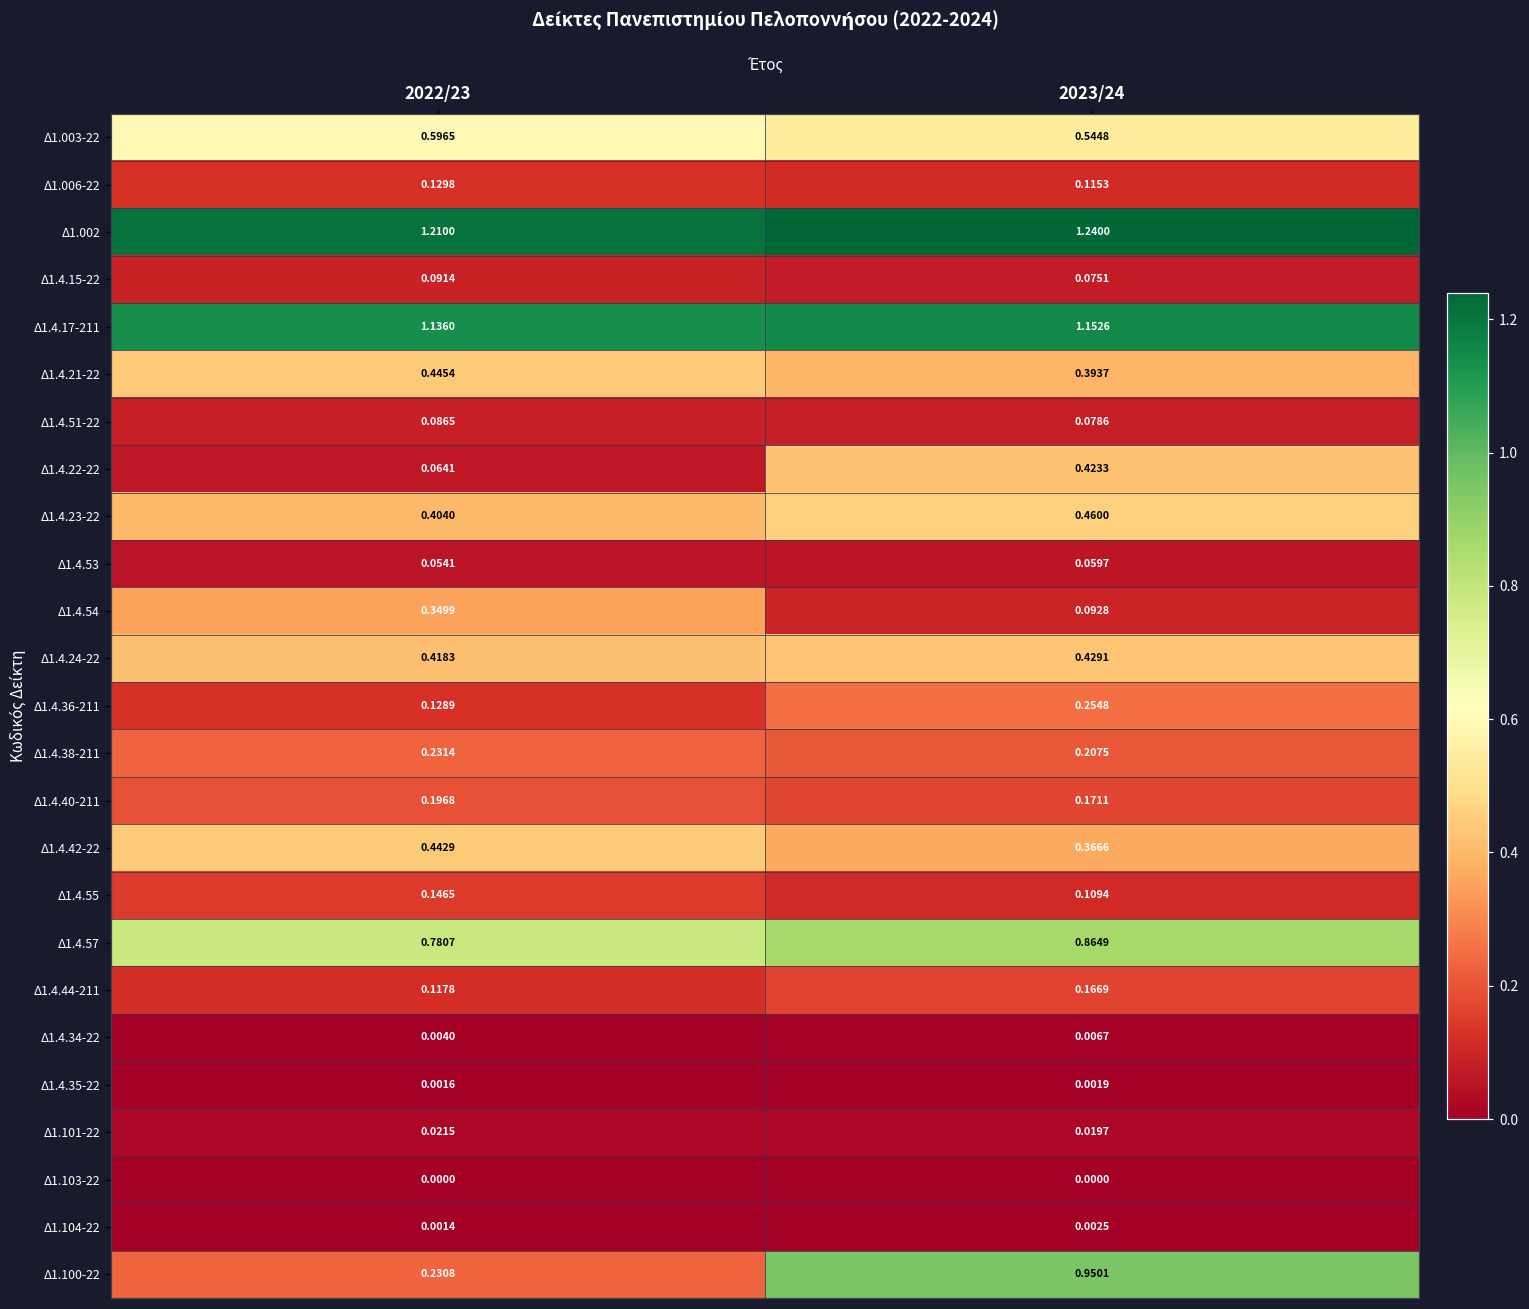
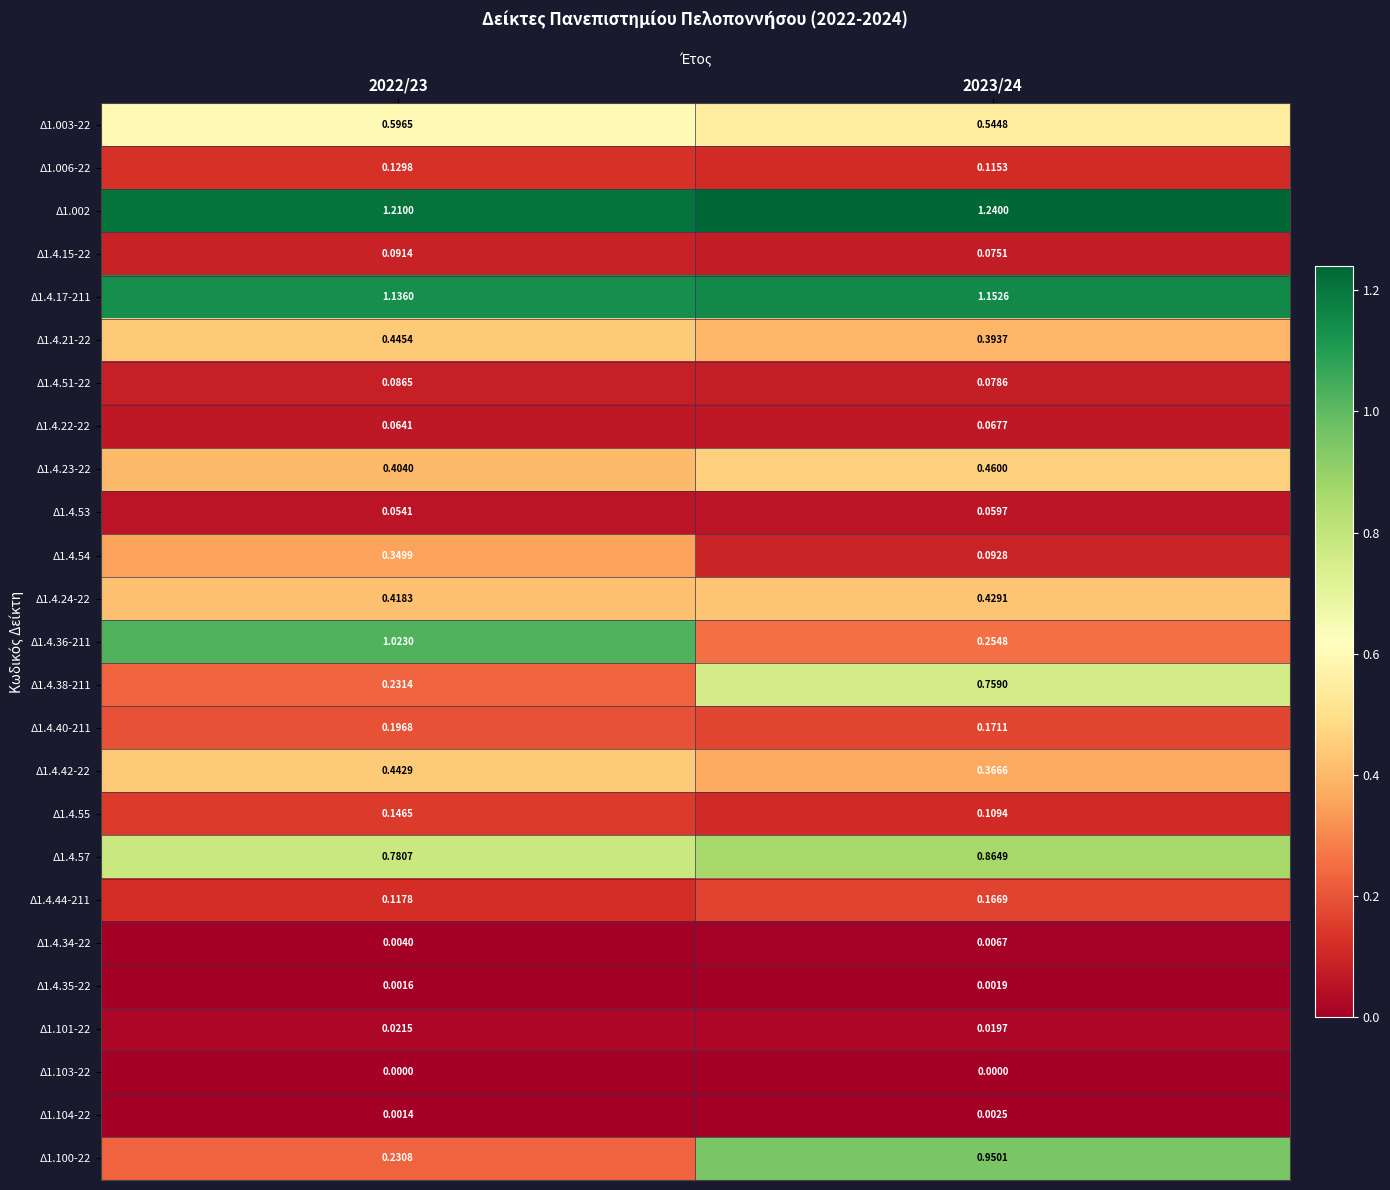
Δ1.4.22-22, 2023/24: 0.4233 -> 0.0677
Δ1.4.36-211, 2022/23: 0.1289 -> 1.0230
Δ1.4.38-211, 2023/24: 0.2075 -> 0.7590
